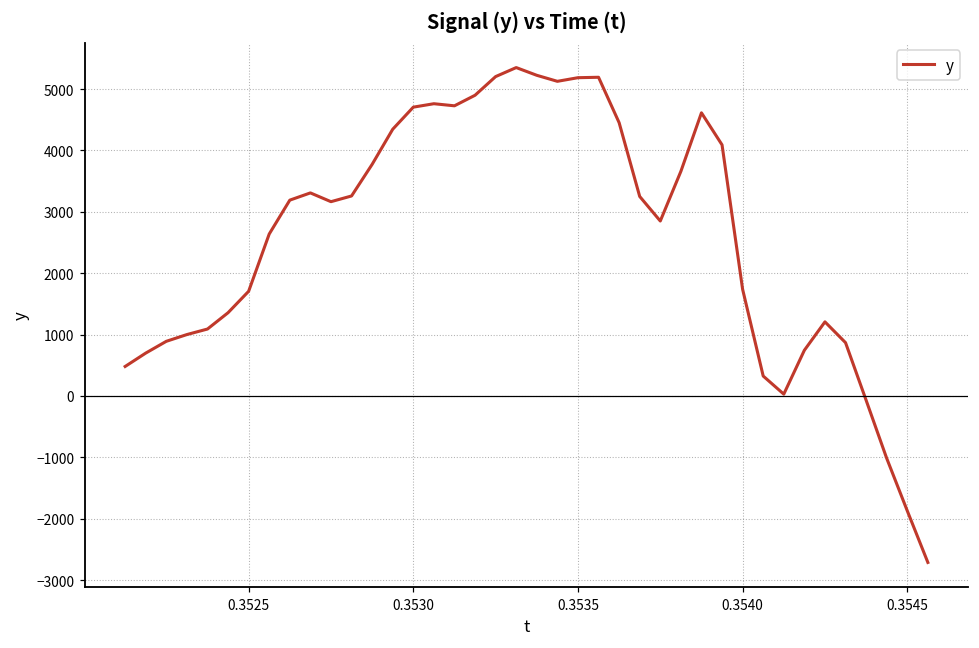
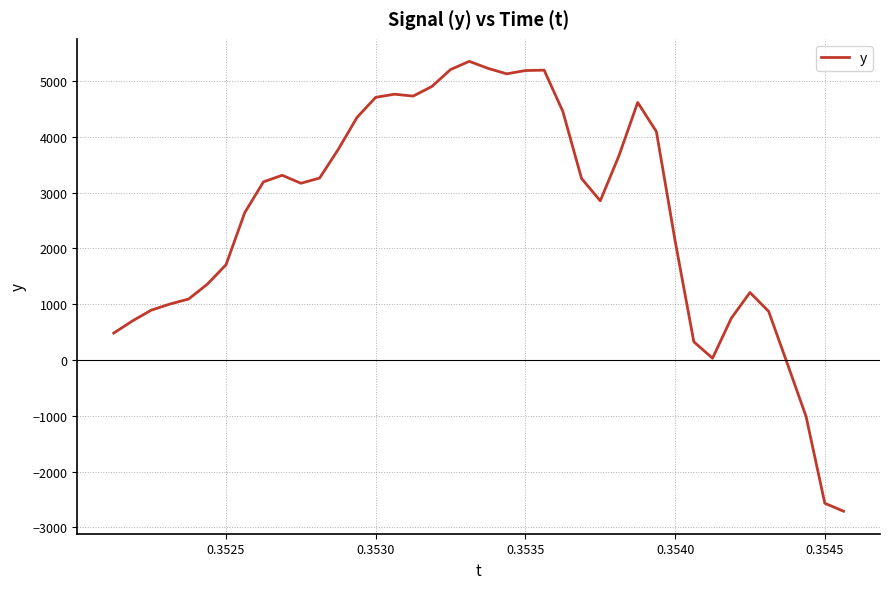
0.3540: 1700 -> 2100
0.3545: -1900 -> -2600
